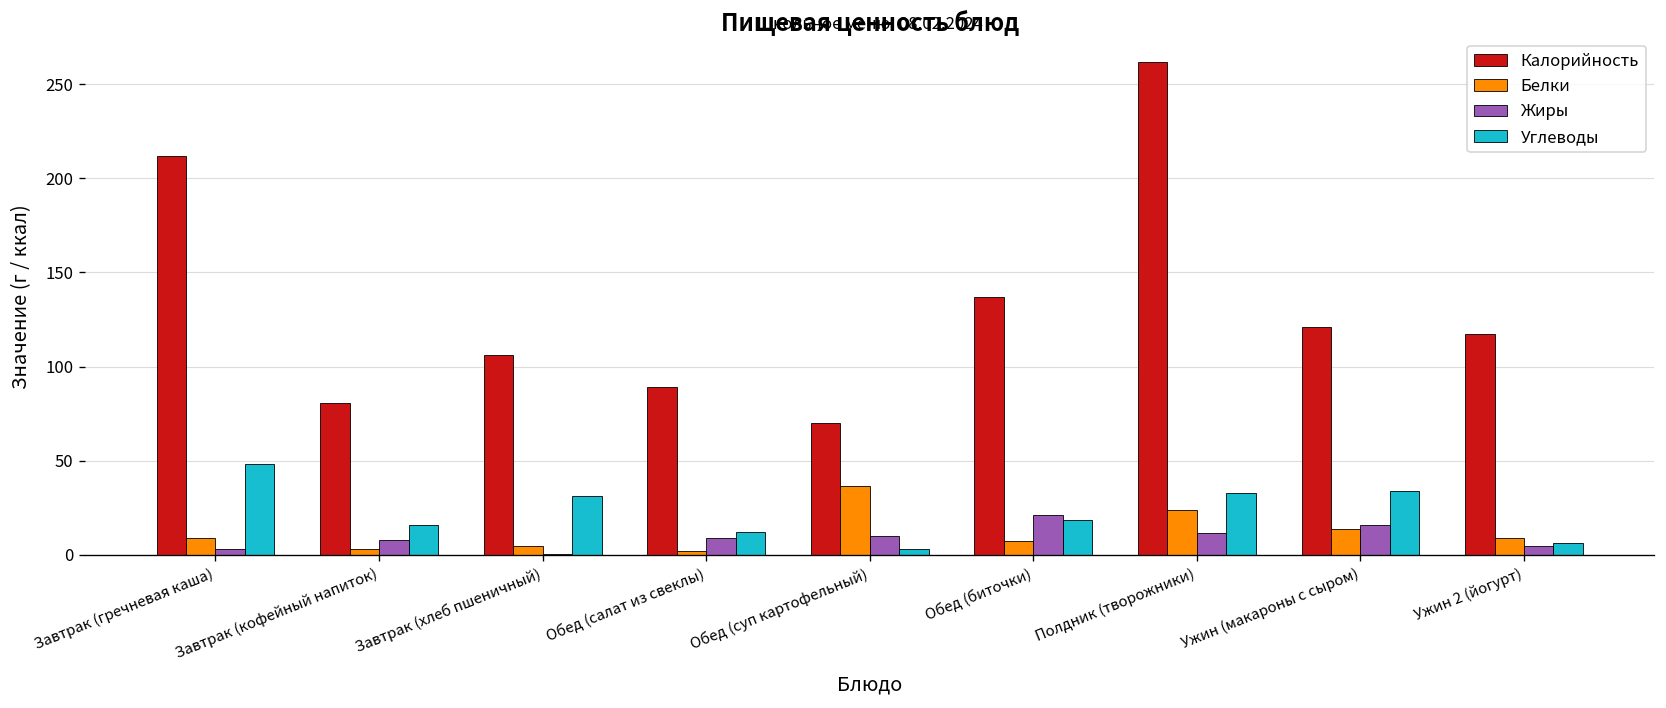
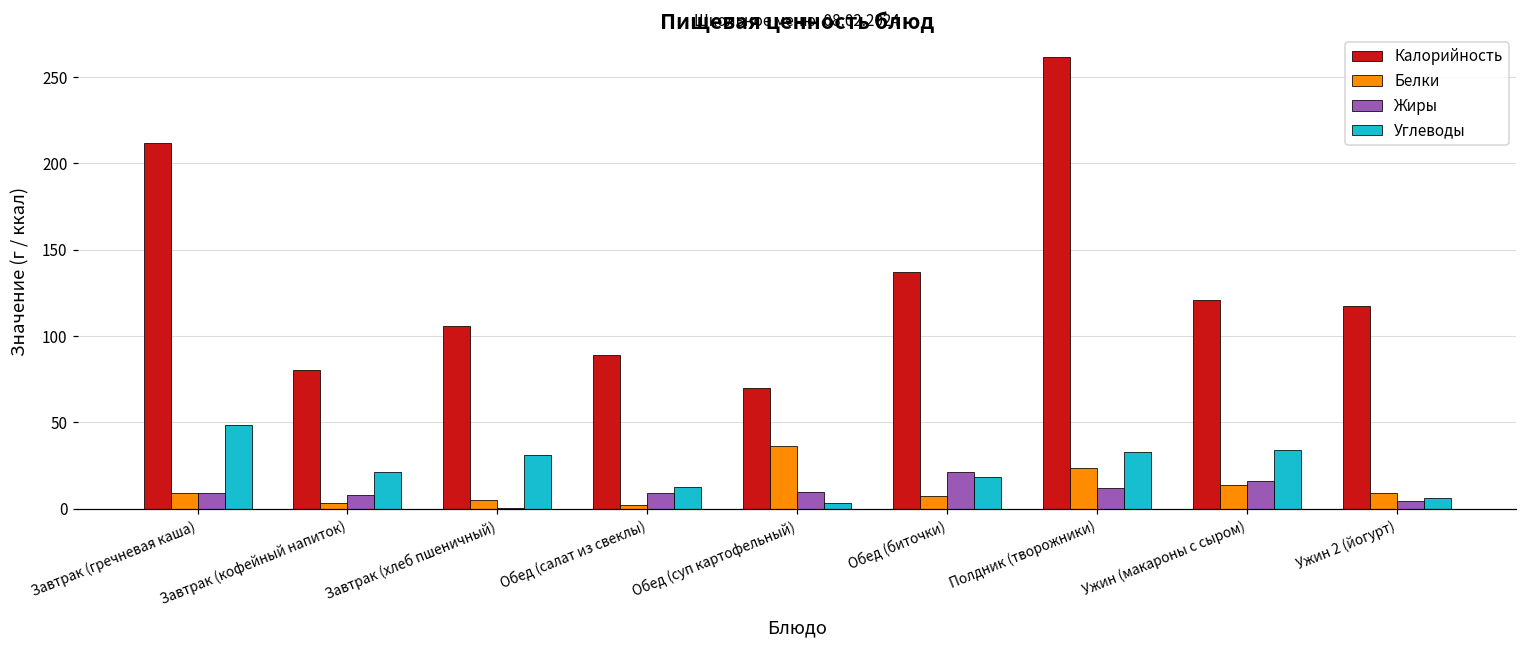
Жиры, Завтрак (гречневая каша): 3 -> 9
Углеводы, Завтрак (кофейный напиток): 16 -> 21
